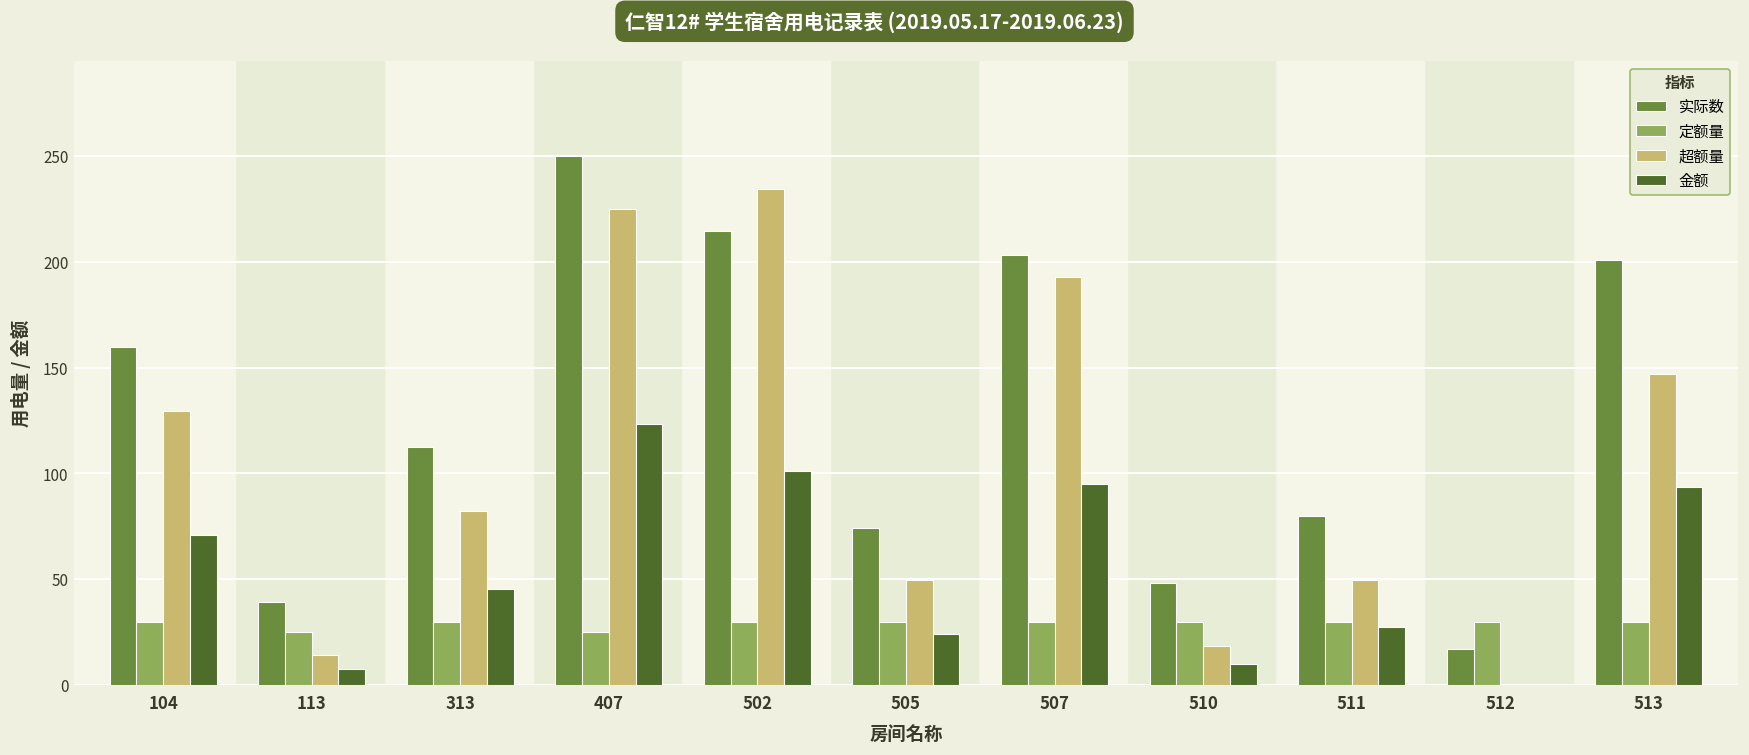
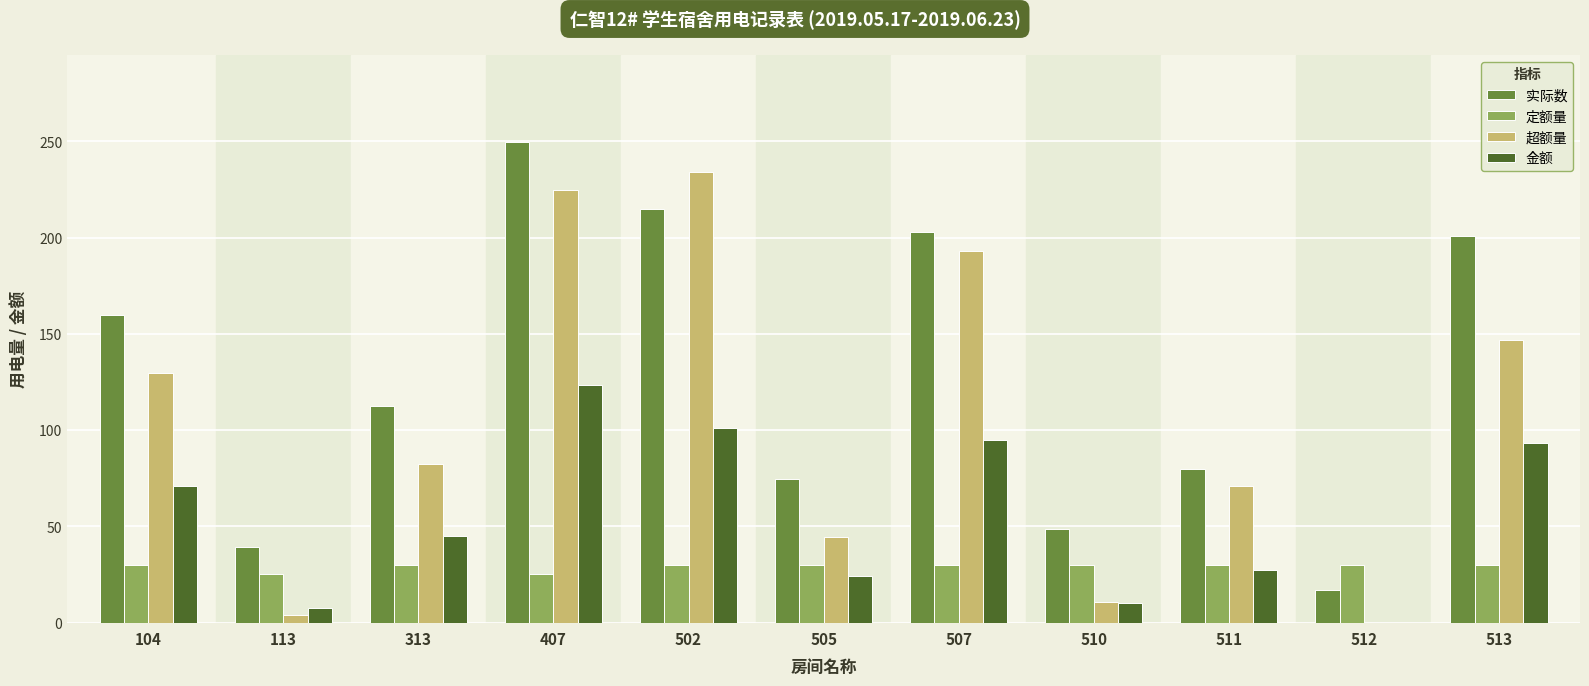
超额量, 113: 14 -> 4
超额量, 505: 50 -> 44
超额量, 510: 18 -> 11
超额量, 511: 50 -> 71
